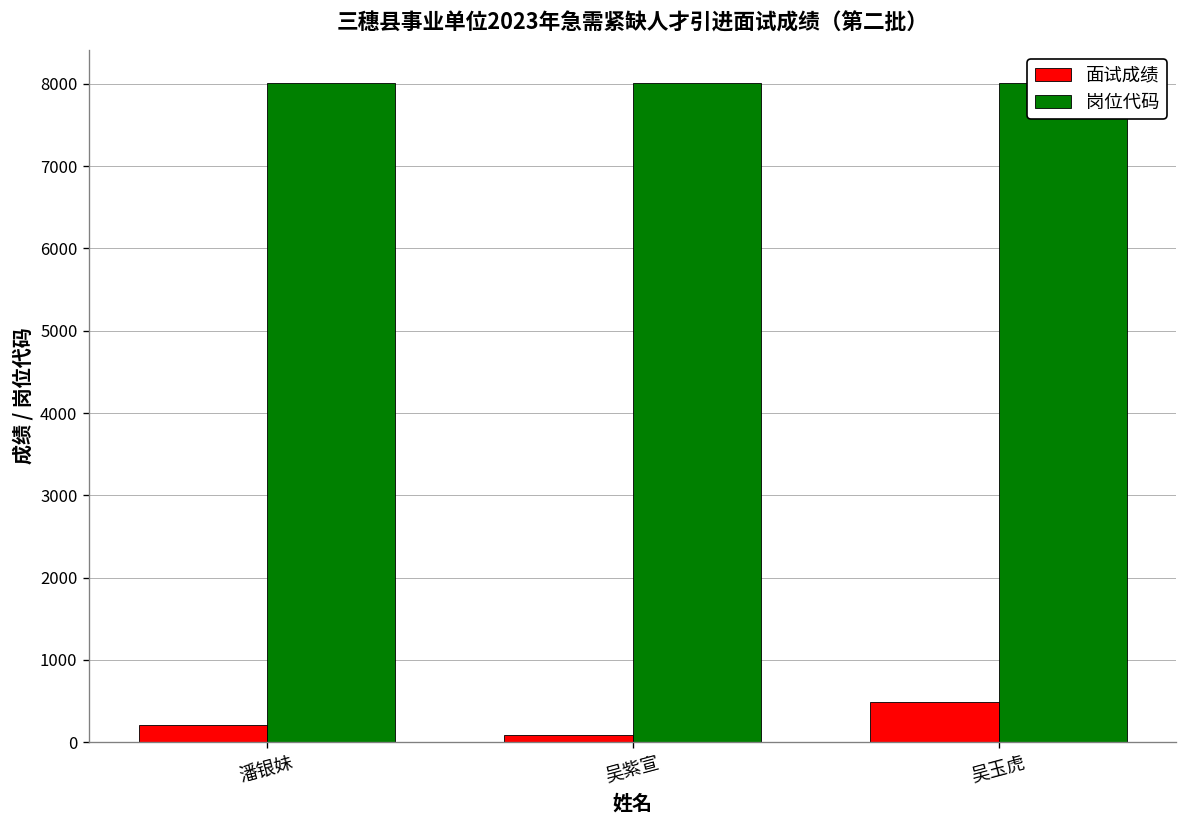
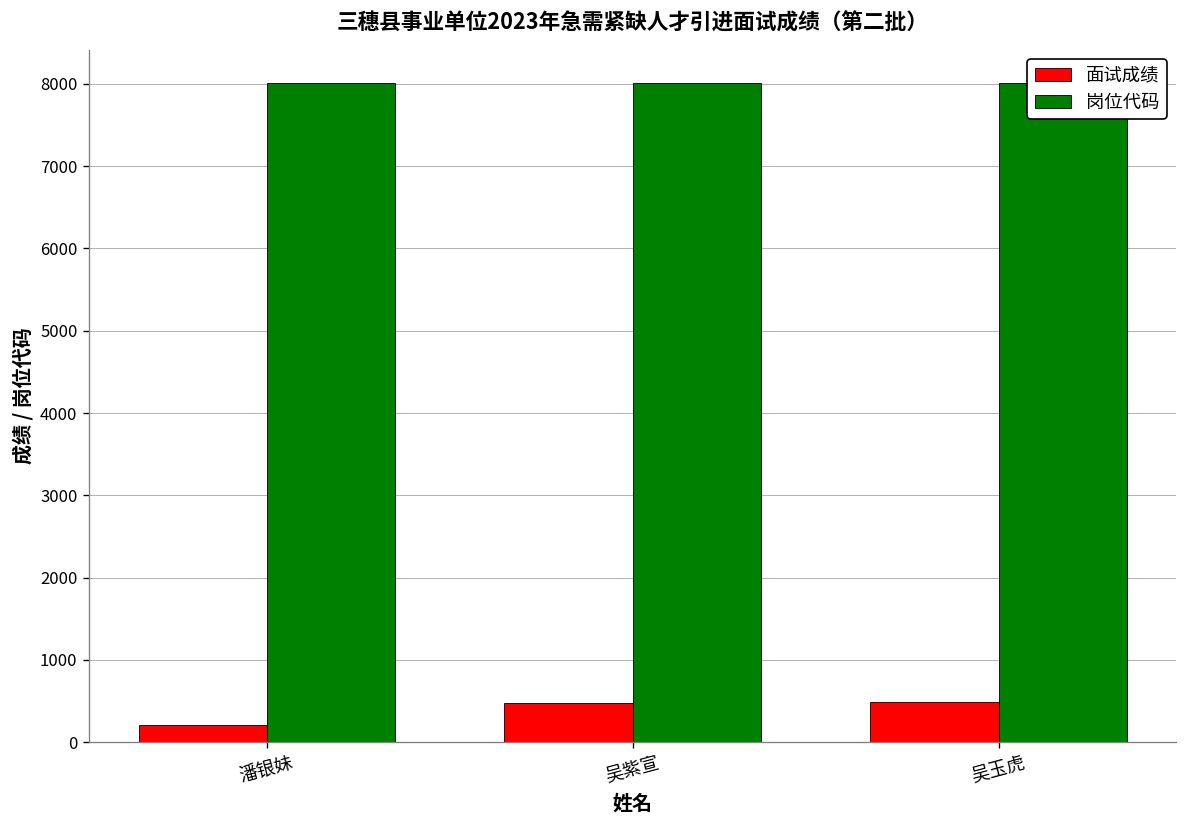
面试成绩, 吴紫宣: 100 -> 500
